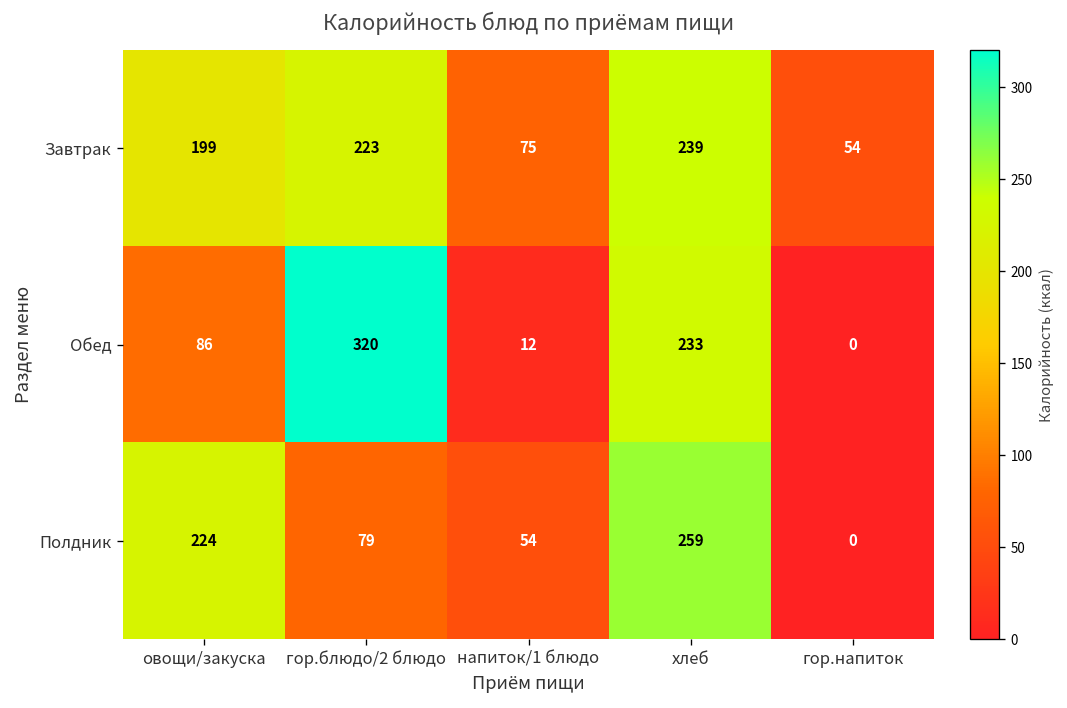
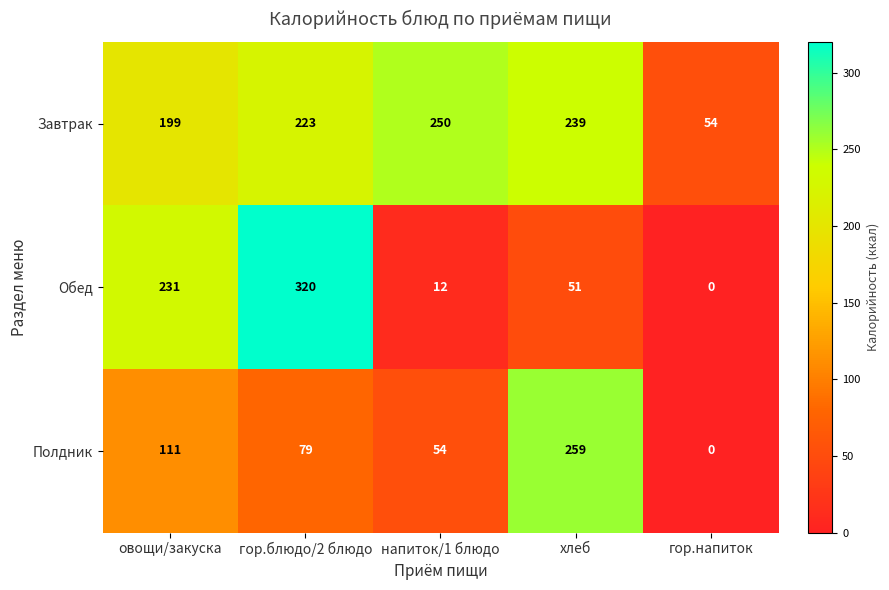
Завтрак, напиток/1 блюдо: 75 -> 250
Обед, овощи/закуска: 86 -> 231
Обед, хлеб: 233 -> 51
Полдник, овощи/закуска: 224 -> 111
